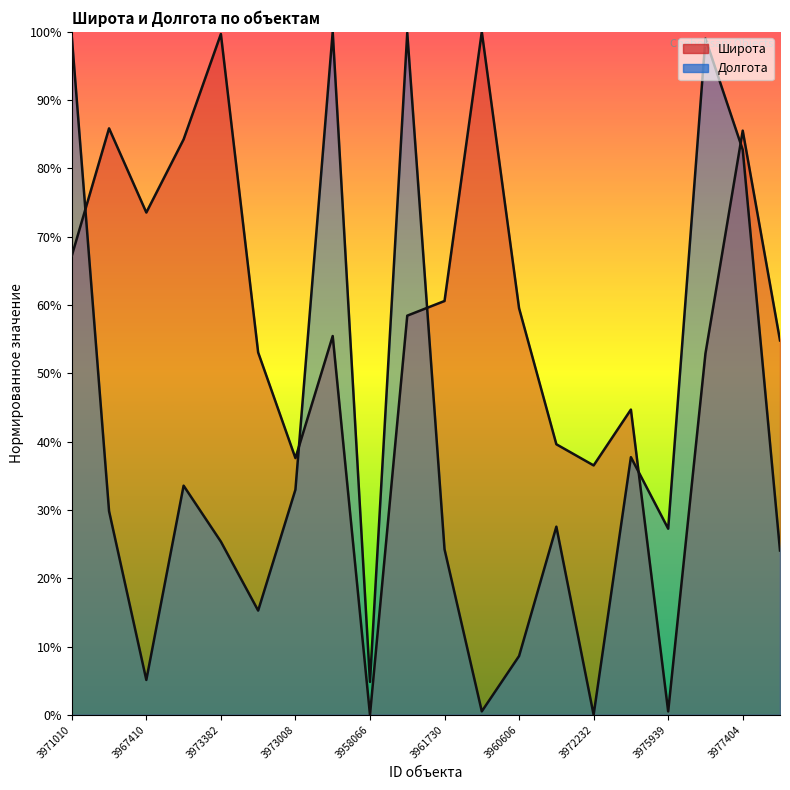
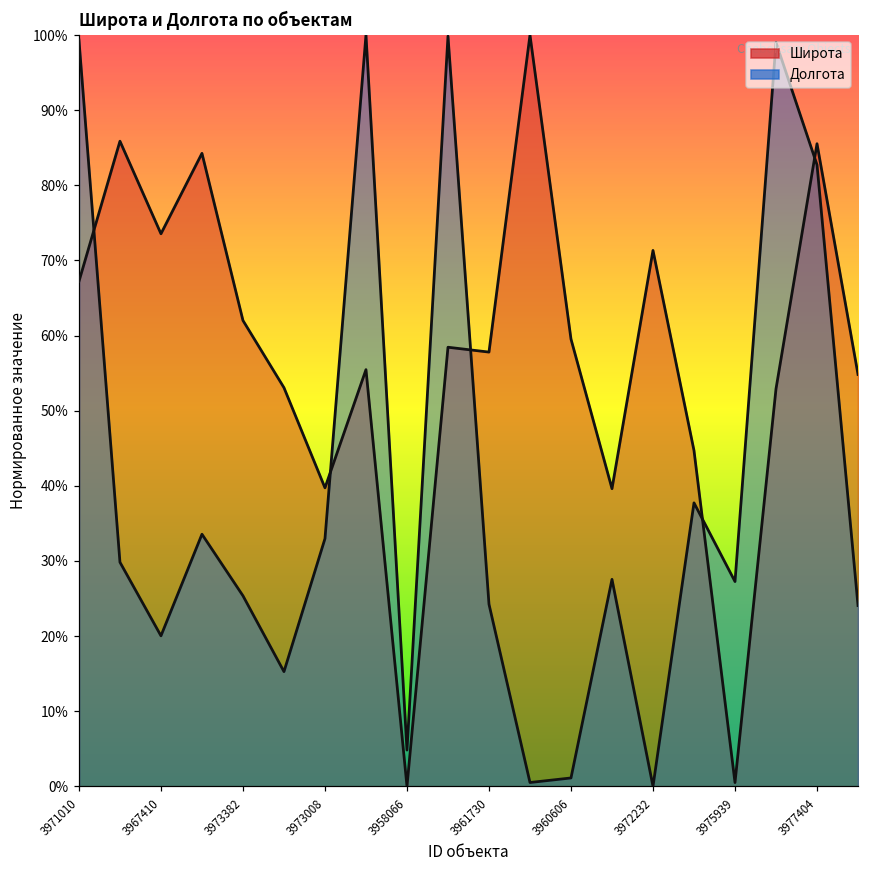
Долгота, 3967410: 5% -> 20%
Широта, 3973382: 100% -> 62%
Широта, 3973008: 38% -> 40%
Широта, 3961730: 61% -> 58%
Долгота, 3960606: 9% -> 1%
Широта, 3972232: 37% -> 71%
